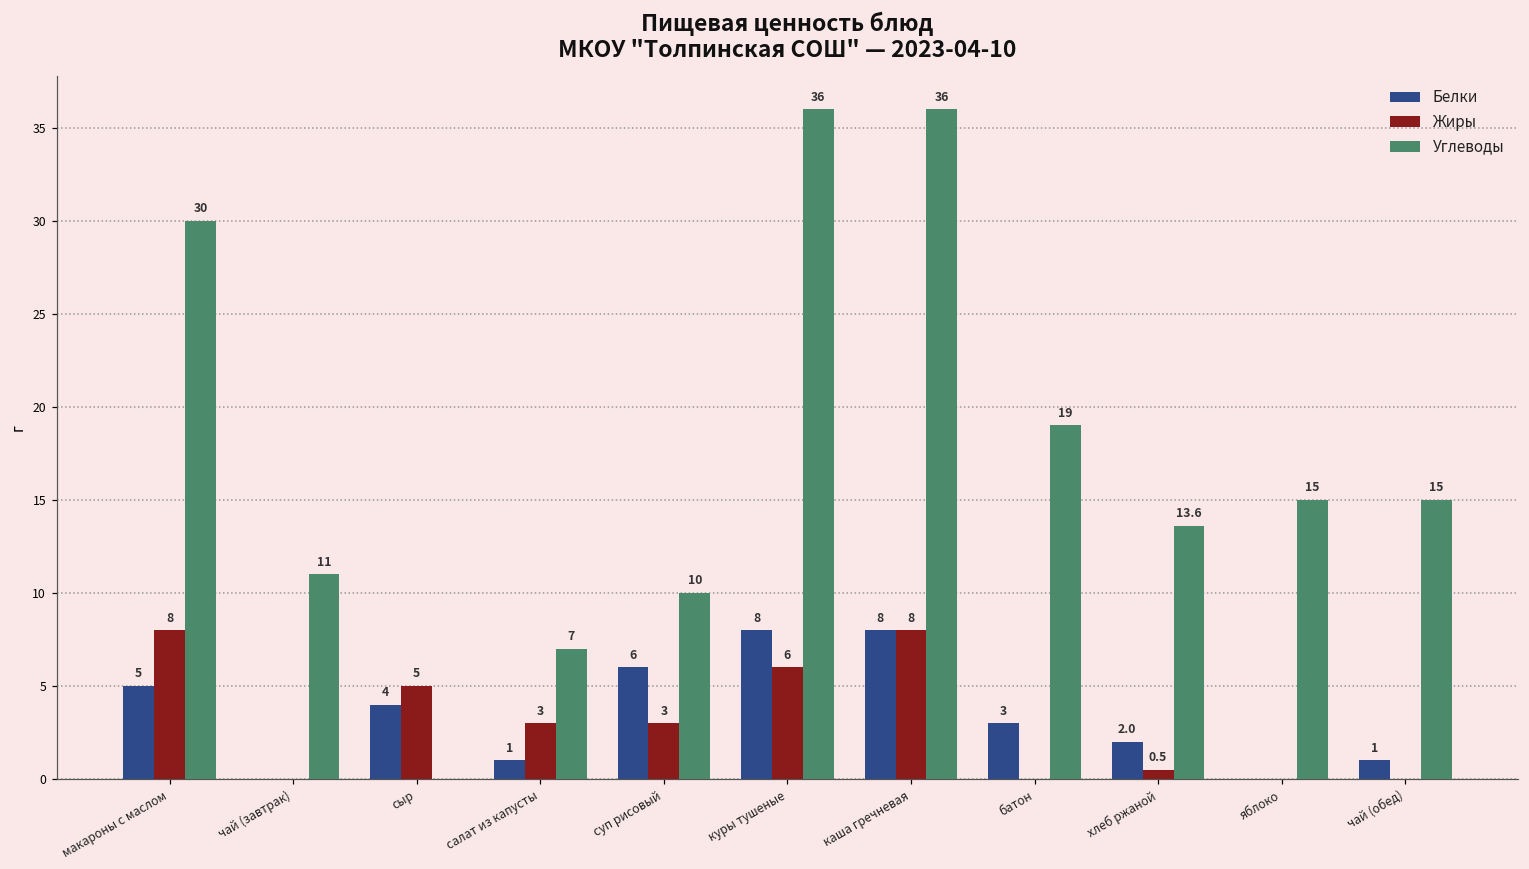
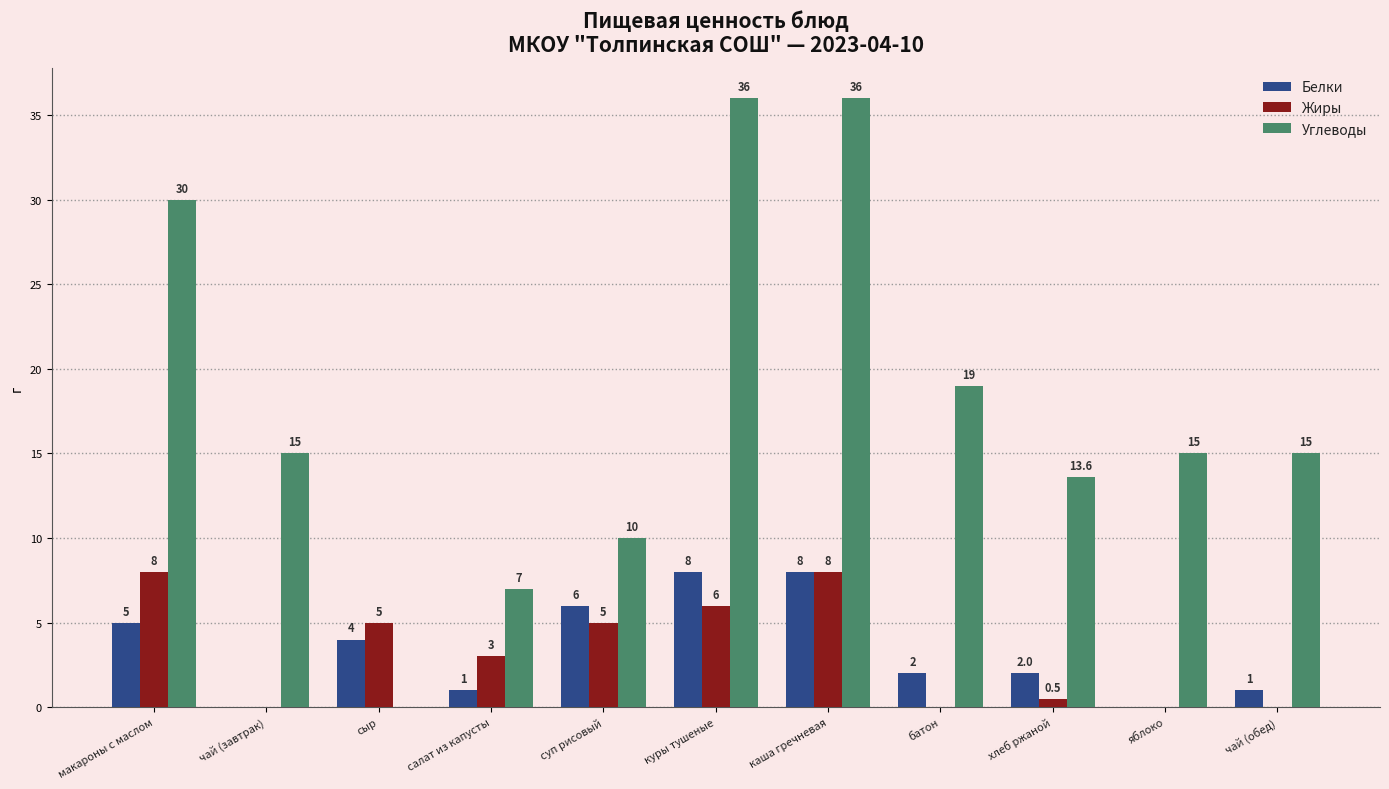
Углеводы, чай (завтрак): 11 -> 15
Жиры, суп рисовый: 3 -> 5
Белки, батон: 3 -> 2
